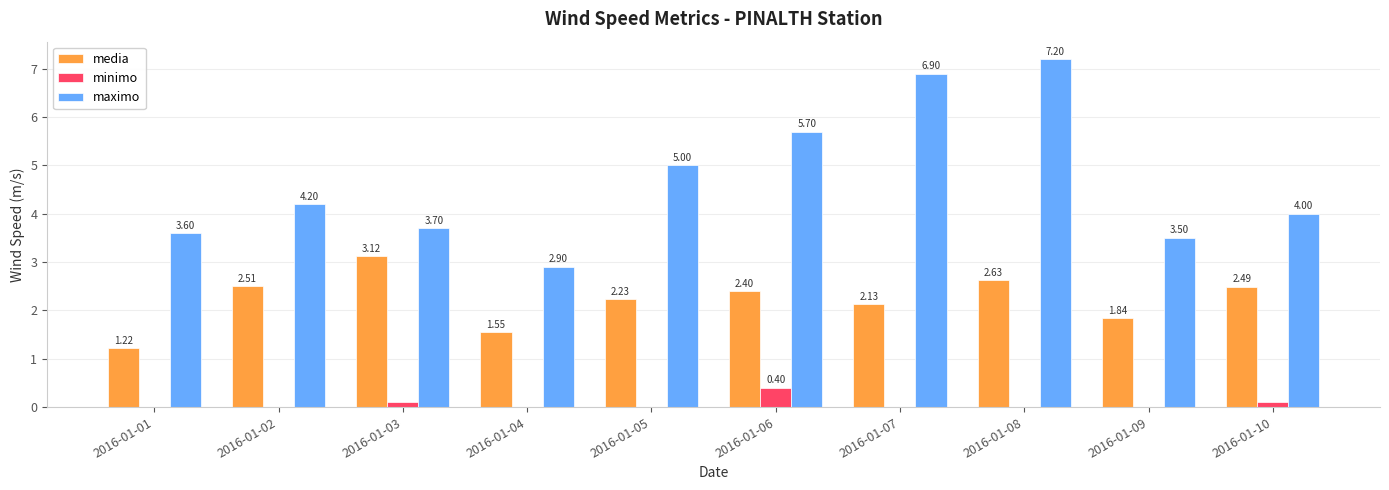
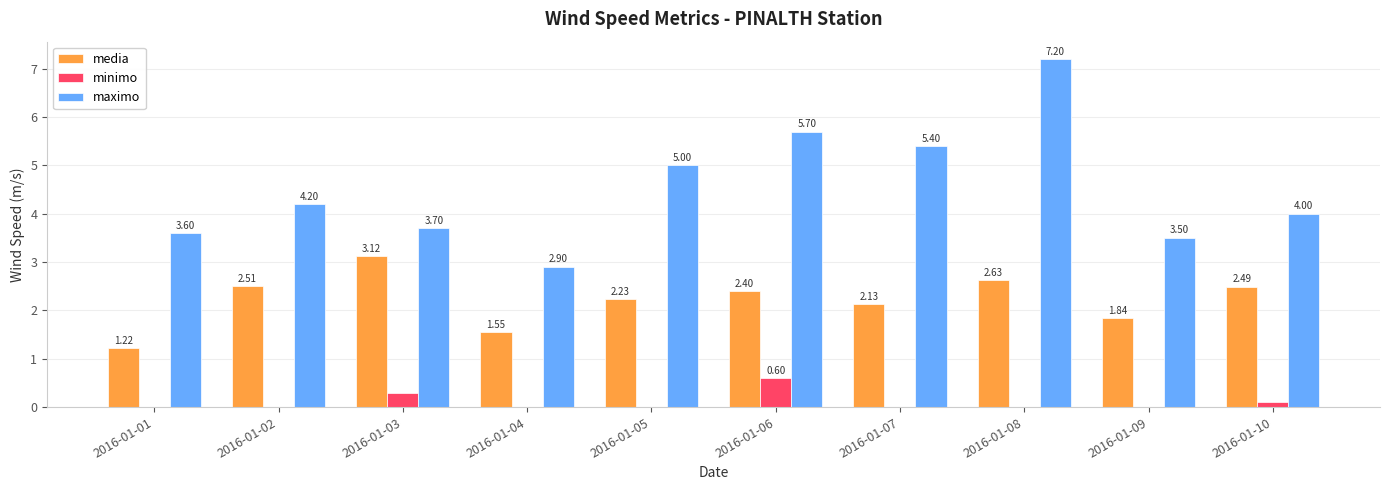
minimo, 2016-01-03: 0.1 -> 0.3
minimo, 2016-01-06: 0.40 -> 0.60
maximo, 2016-01-07: 6.90 -> 5.40
